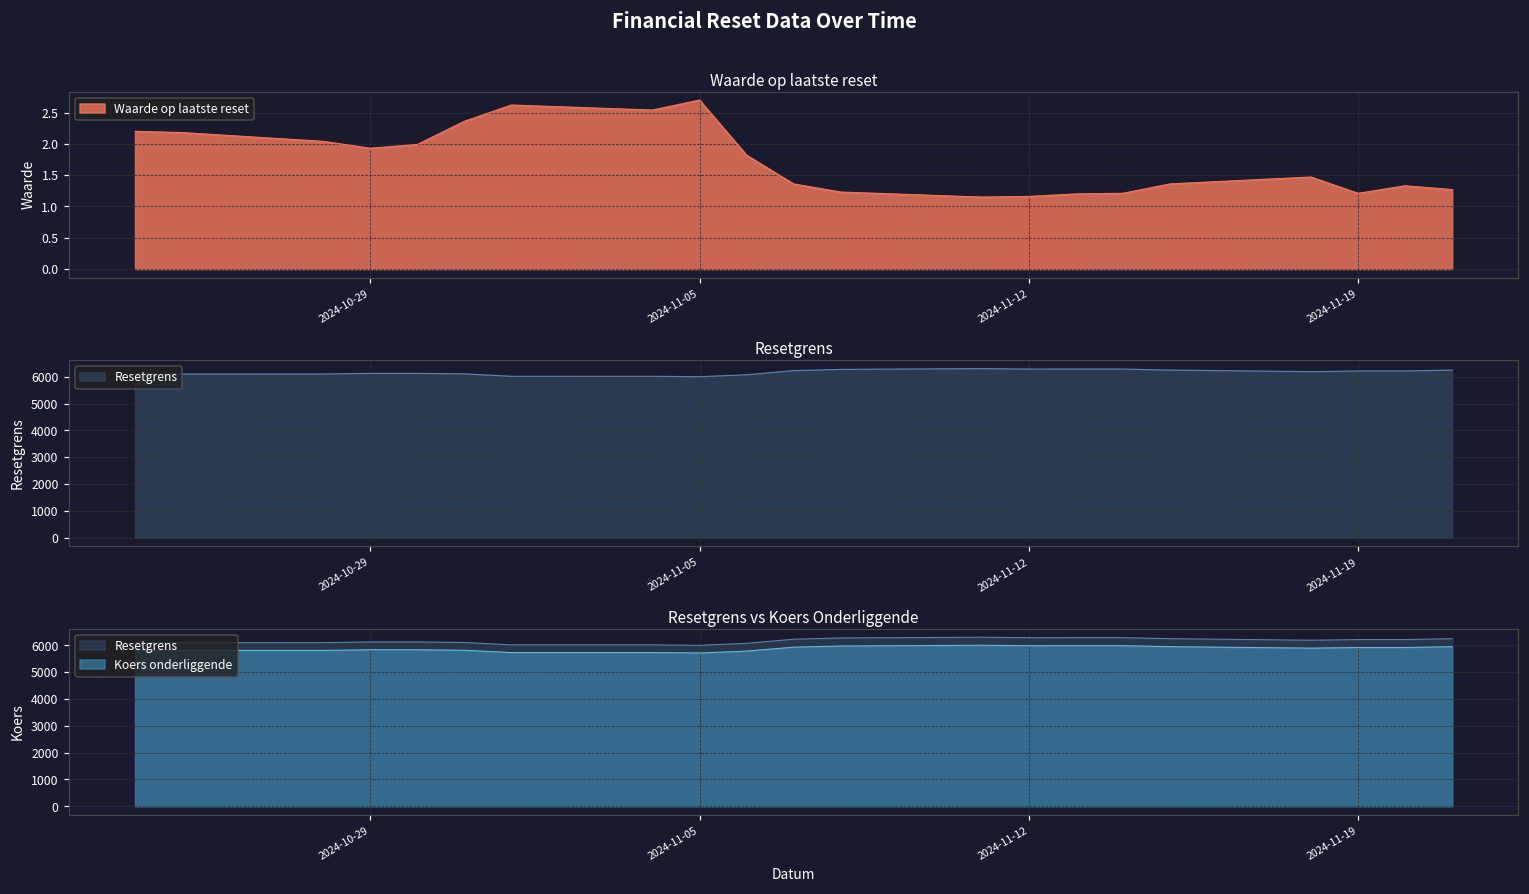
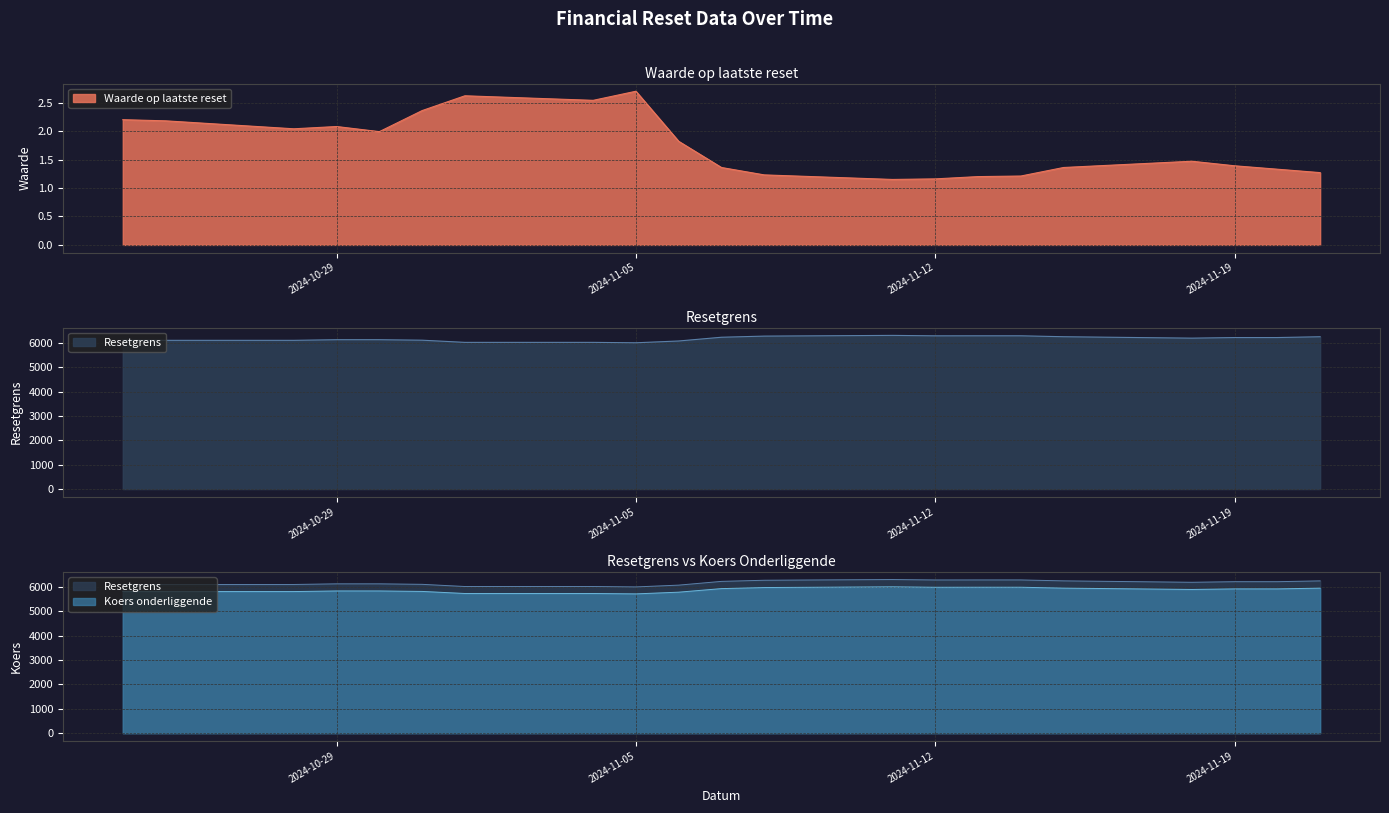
Waarde op laatste reset, 2024-10-29: 1.9 -> 2.1
Waarde op laatste reset, 2024-11-19: 1.2 -> 1.4
